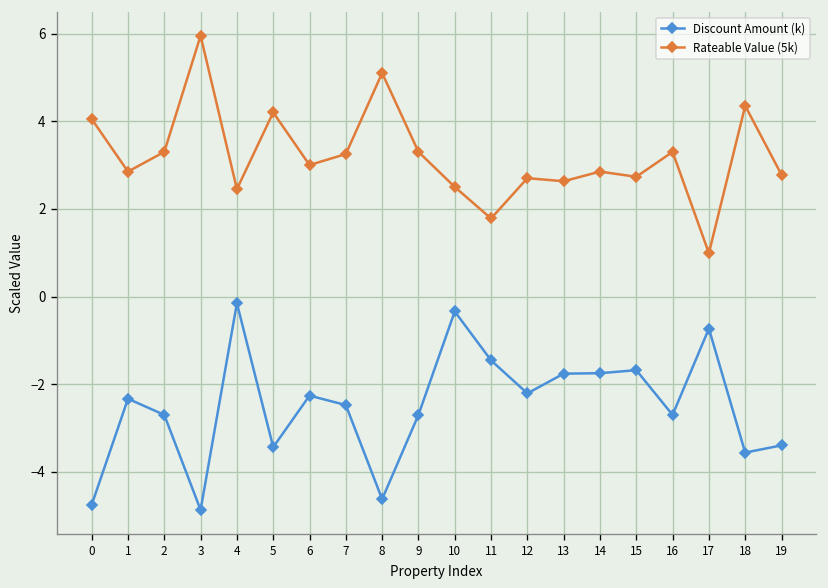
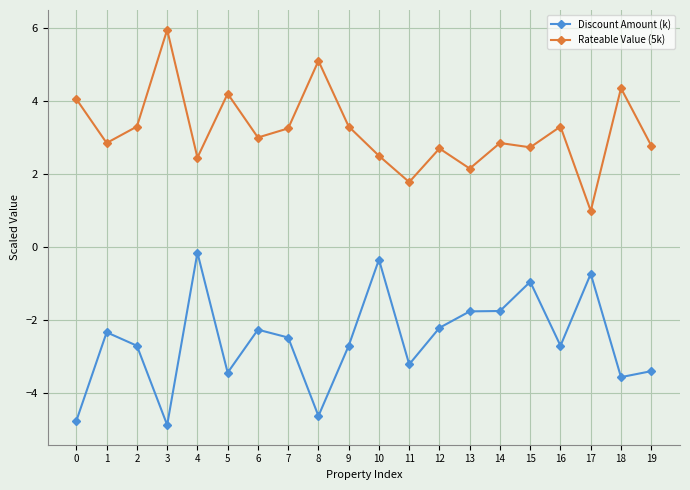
Discount Amount (k), 11: -1.5 -> -3.2
Rateable Value (5k), 13: 2.6 -> 2.2
Discount Amount (k), 15: -1.7 -> -0.9
